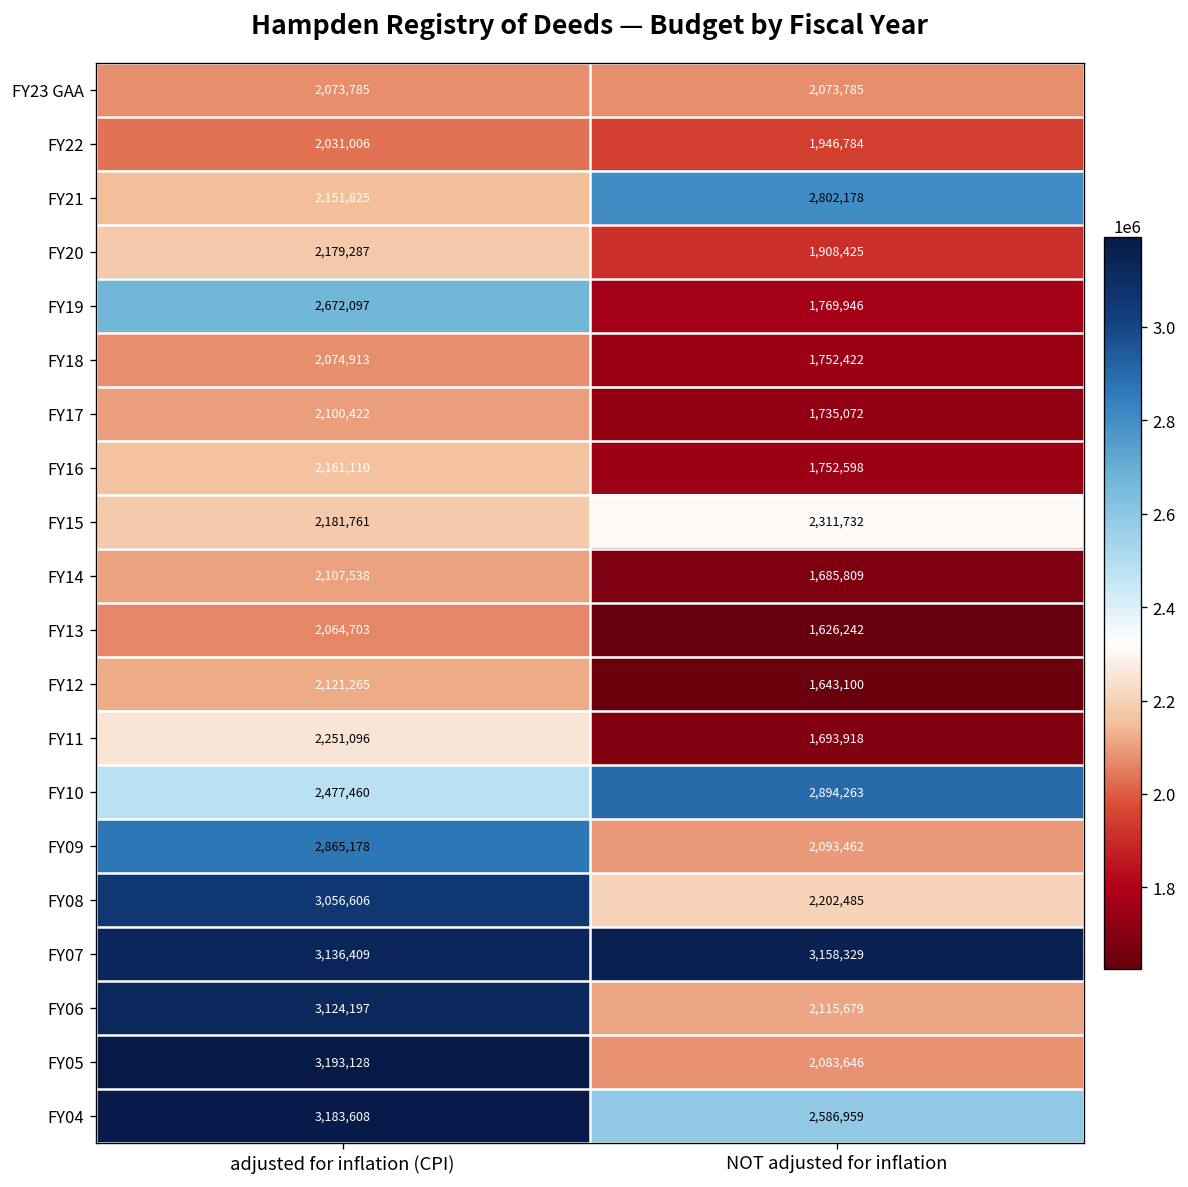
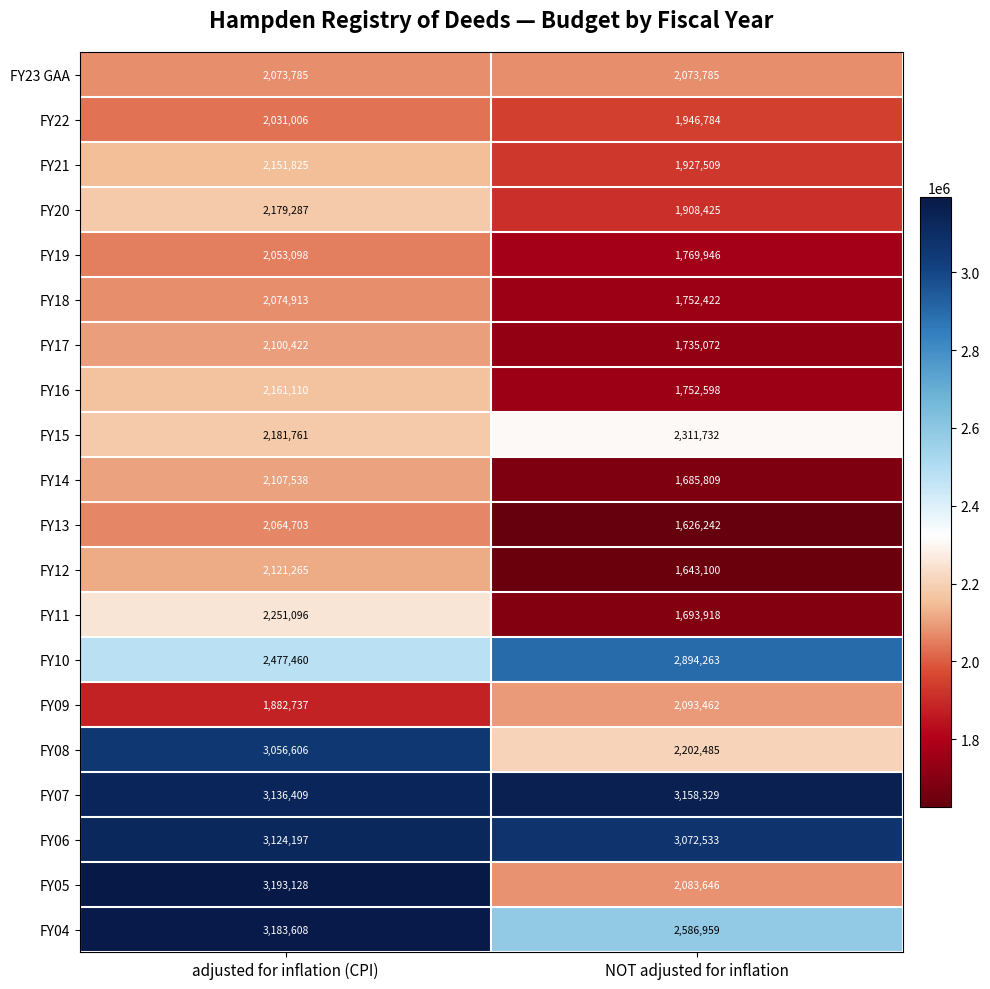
FY21, NOT adjusted for inflation: 2,802,178 -> 1,927,509
FY19, adjusted for inflation (CPI): 2,672,097 -> 2,053,098
FY09, adjusted for inflation (CPI): 2,865,178 -> 1,882,737
FY06, NOT adjusted for inflation: 2,115,679 -> 3,072,533
